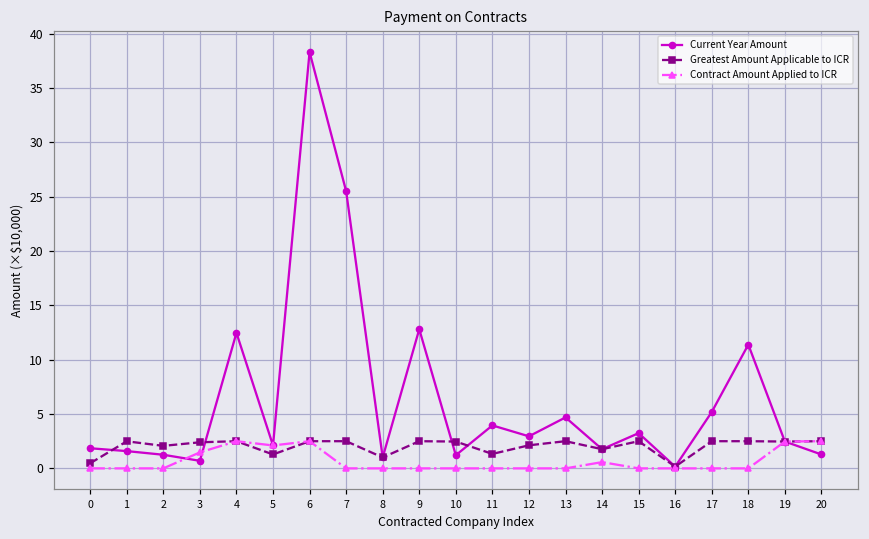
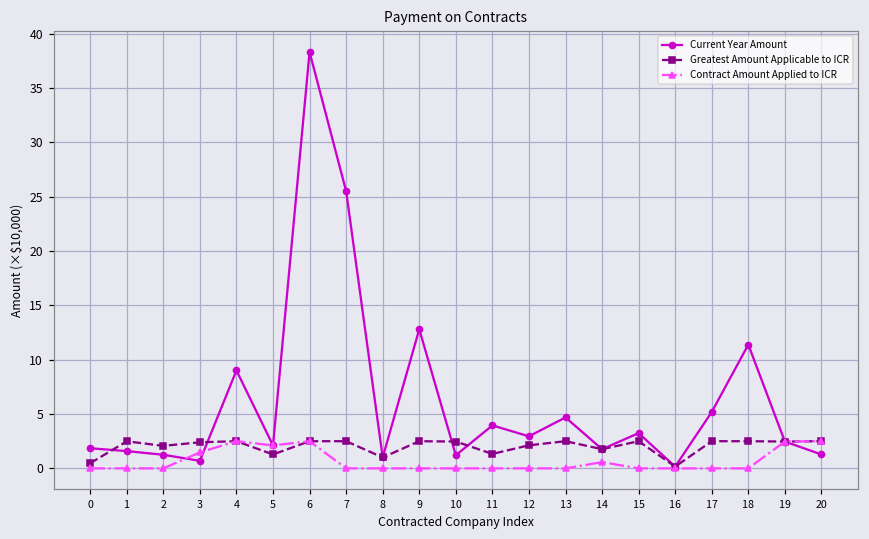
Current Year Amount, 4: 12 -> 9
